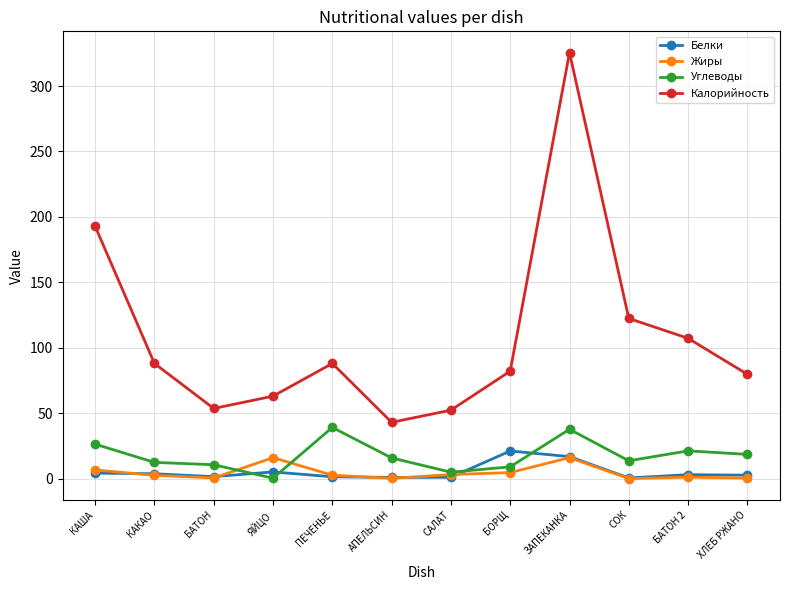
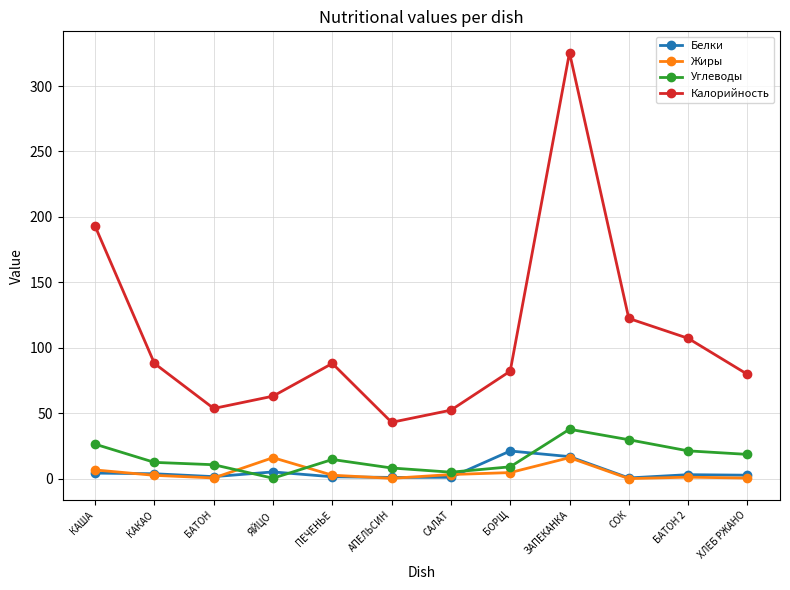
Углеводы, ПЕЧЕНЬЕ: 39 -> 15
Углеводы, АПЕЛЬСИН: 16 -> 8
Углеводы, СОК: 14 -> 30
